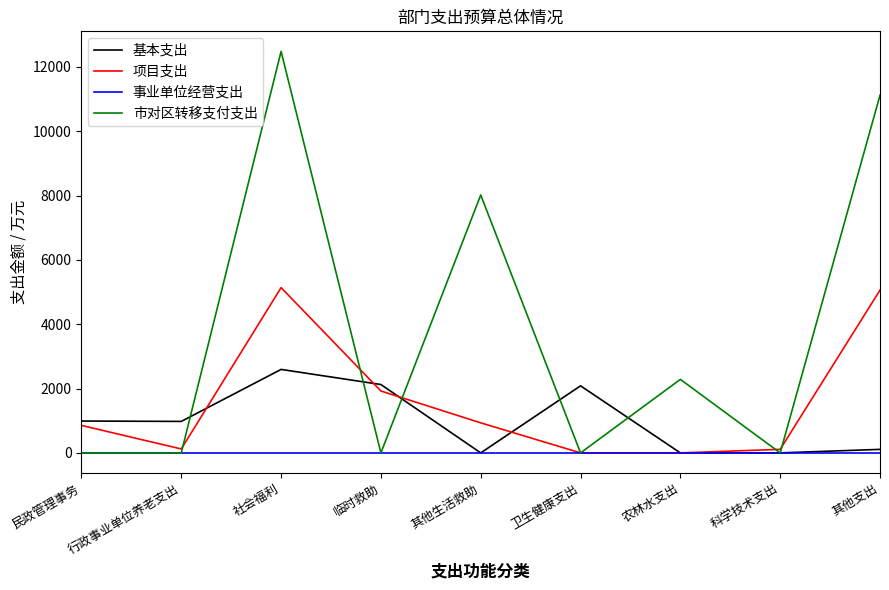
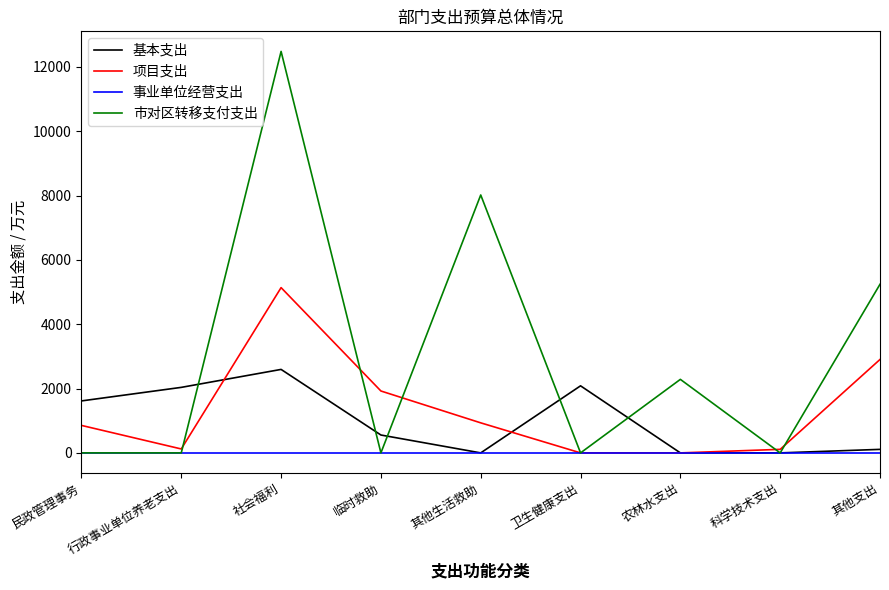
基本支出, 民政管理事务: 1000 -> 1600
基本支出, 行政事业单位养老支出: 1000 -> 2000
基本支出, 临时救助: 2100 -> 600
项目支出, 其他支出: 5100 -> 2900
市对区转移支付支出, 其他支出: 11100 -> 5200
